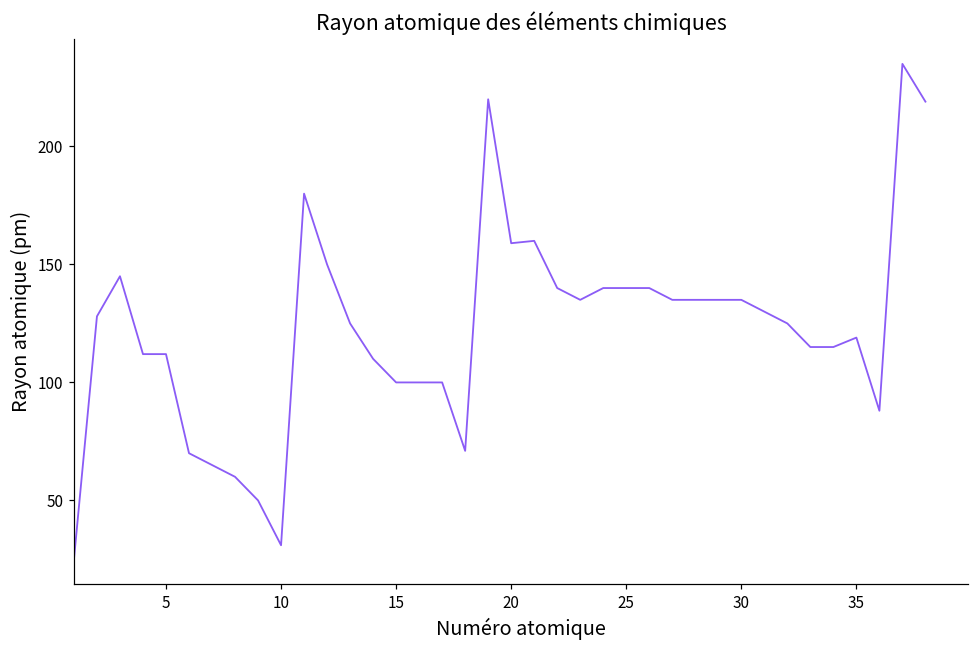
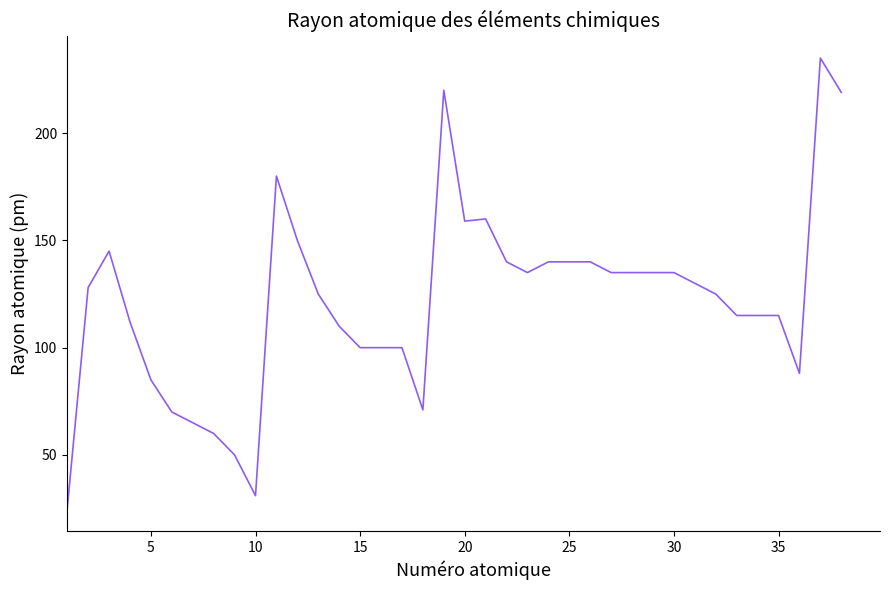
5: 112 -> 85
35: 119 -> 115
